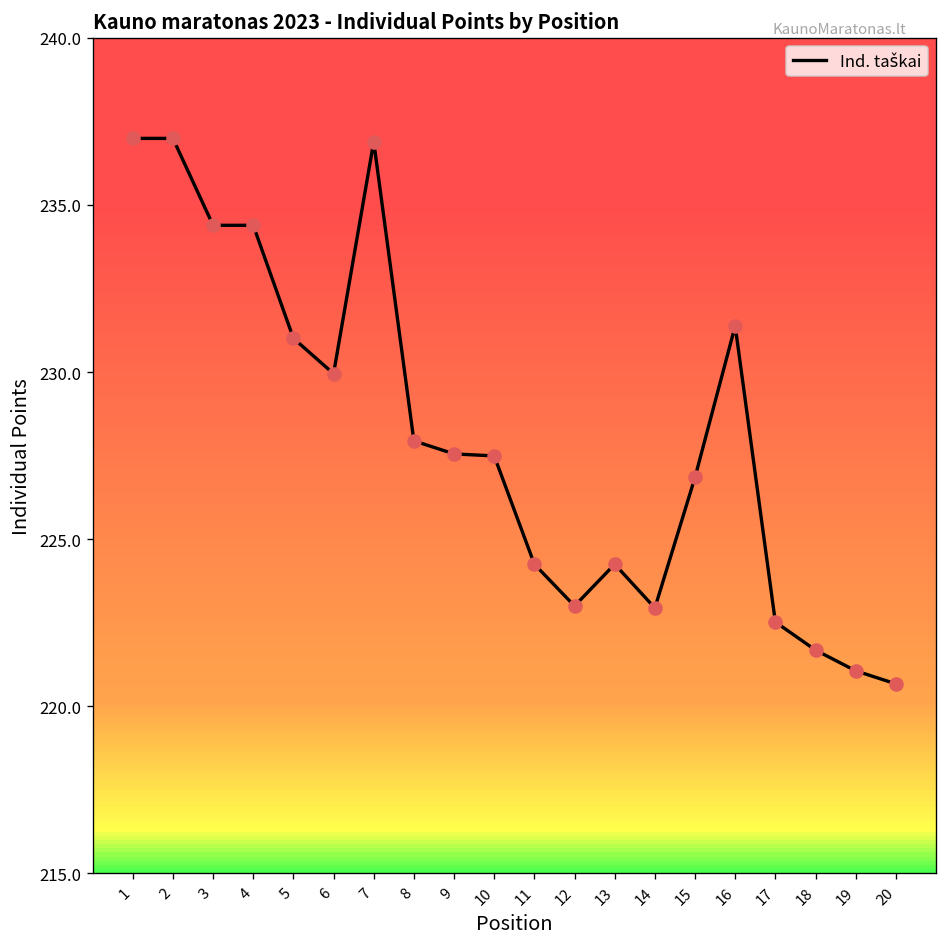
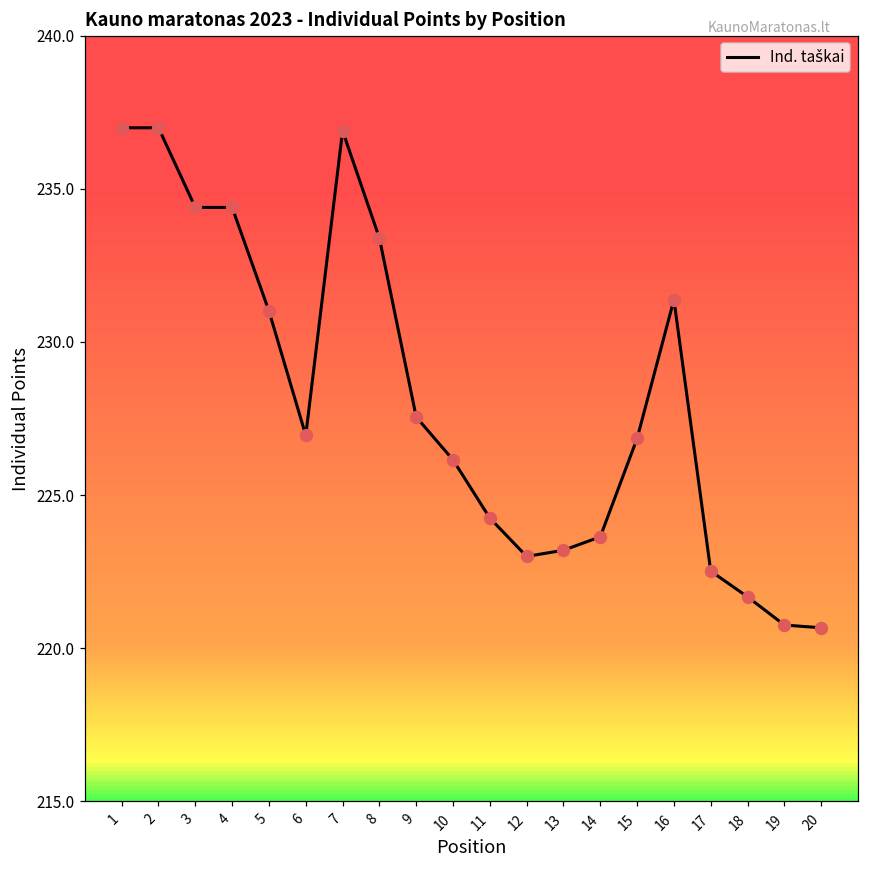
6: 230.0 -> 227.0
8: 227.9 -> 233.4
10: 227.5 -> 226.2
13: 224.3 -> 223.2
14: 222.9 -> 223.6
19: 221.1 -> 220.8
